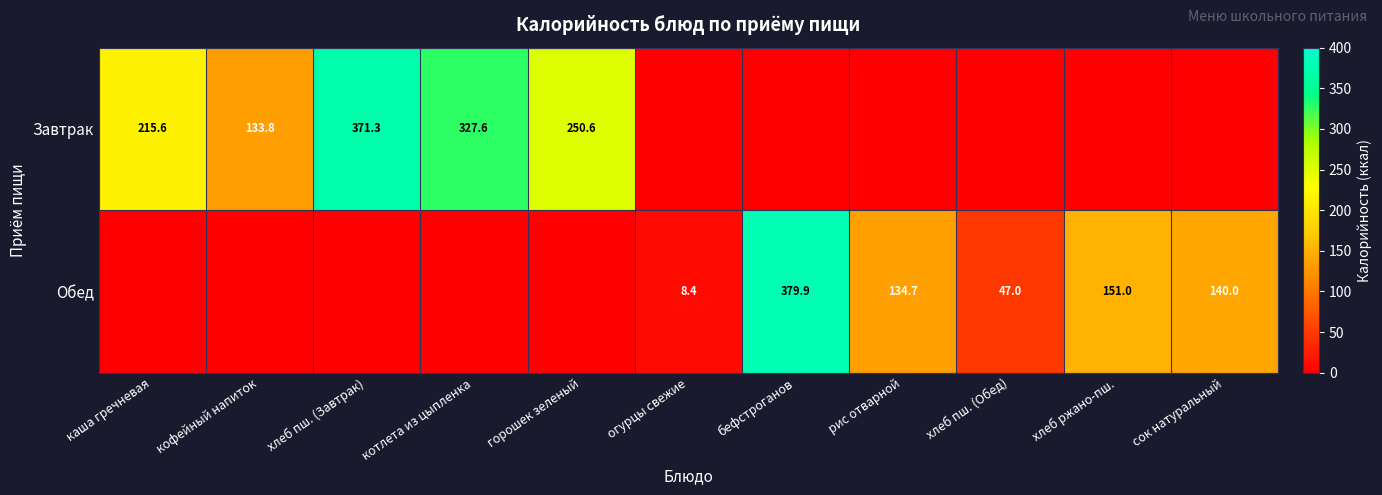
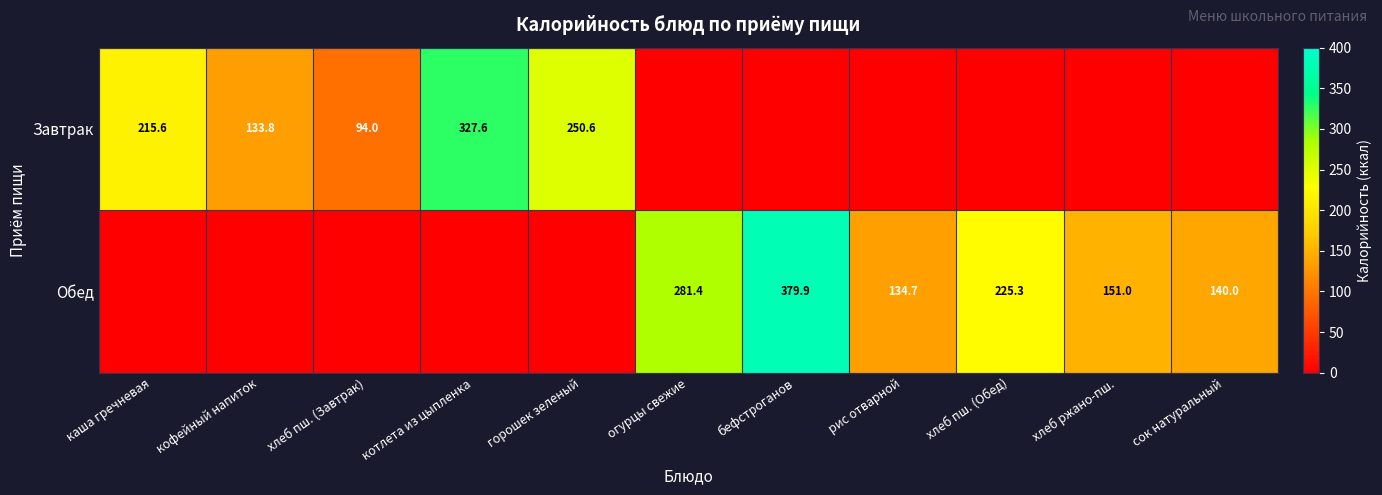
Завтрак, хлеб пш. (Завтрак): 371.3 -> 94.0
Обед, огурцы свежие: 8.4 -> 281.4
Обед, хлеб пш. (Обед): 47.0 -> 225.3
